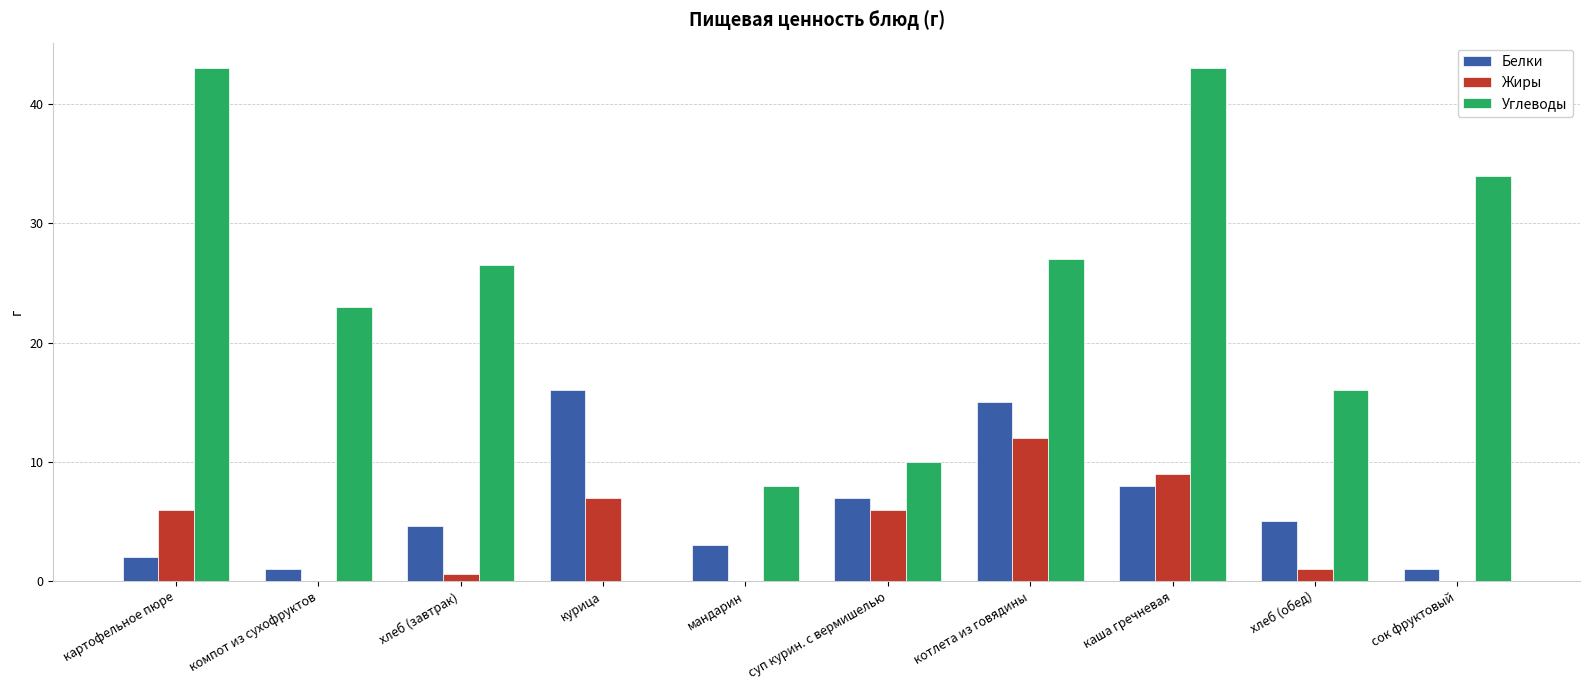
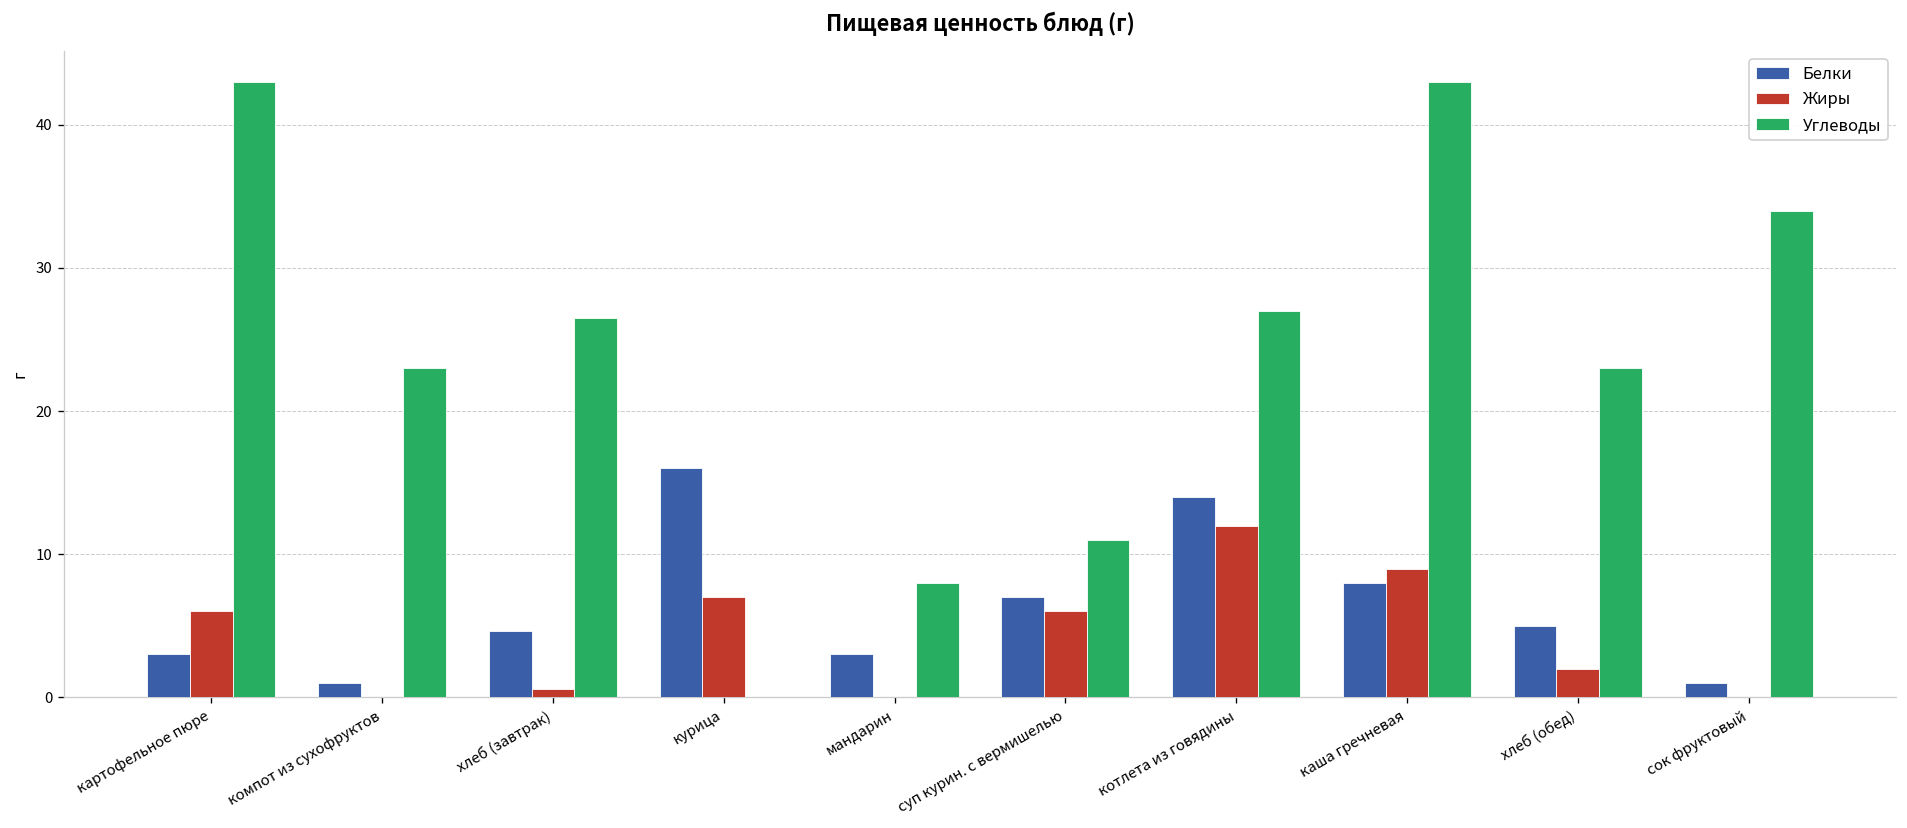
Белки, картофельное пюре: 2 -> 3
Углеводы, суп курин. с вермишелью: 10 -> 11
Белки, котлета из говядины: 15 -> 14
Жиры, хлеб (обед): 1 -> 2
Углеводы, хлеб (обед): 16 -> 23
